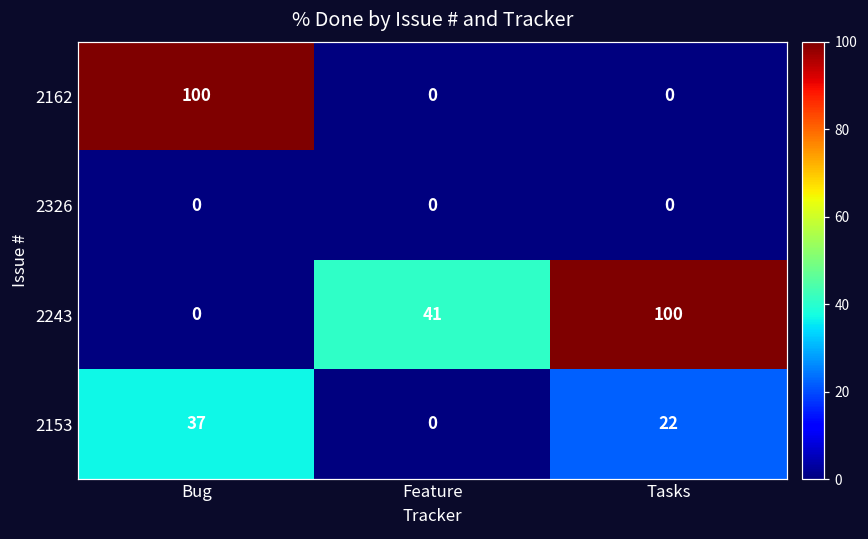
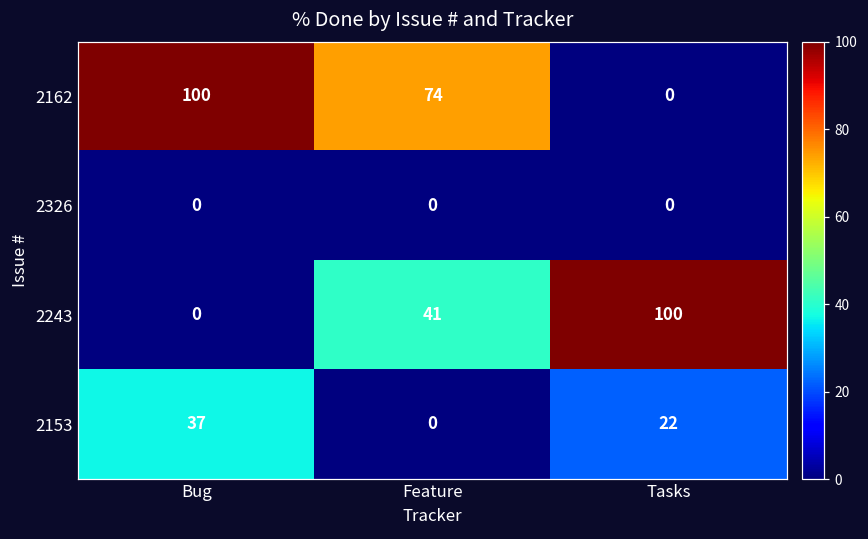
2162, Feature: 0 -> 74
